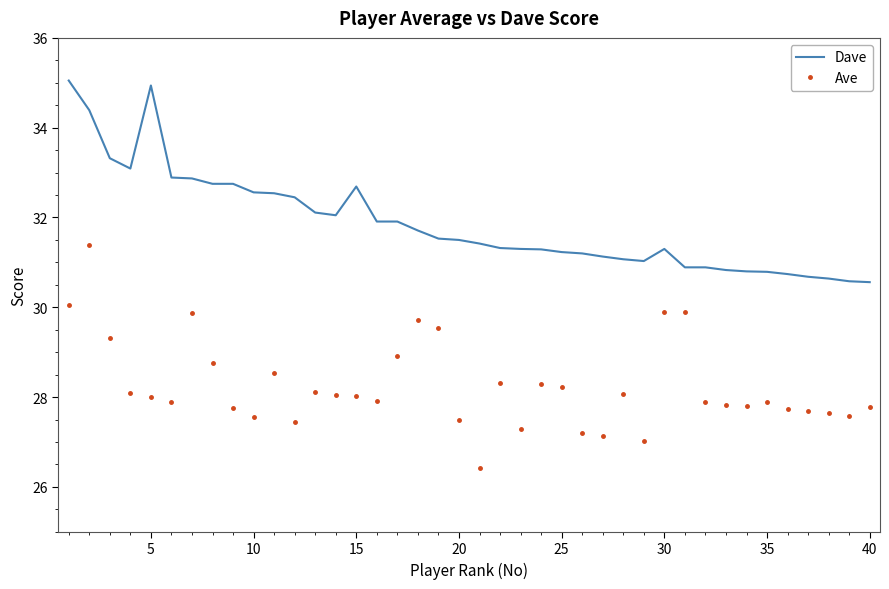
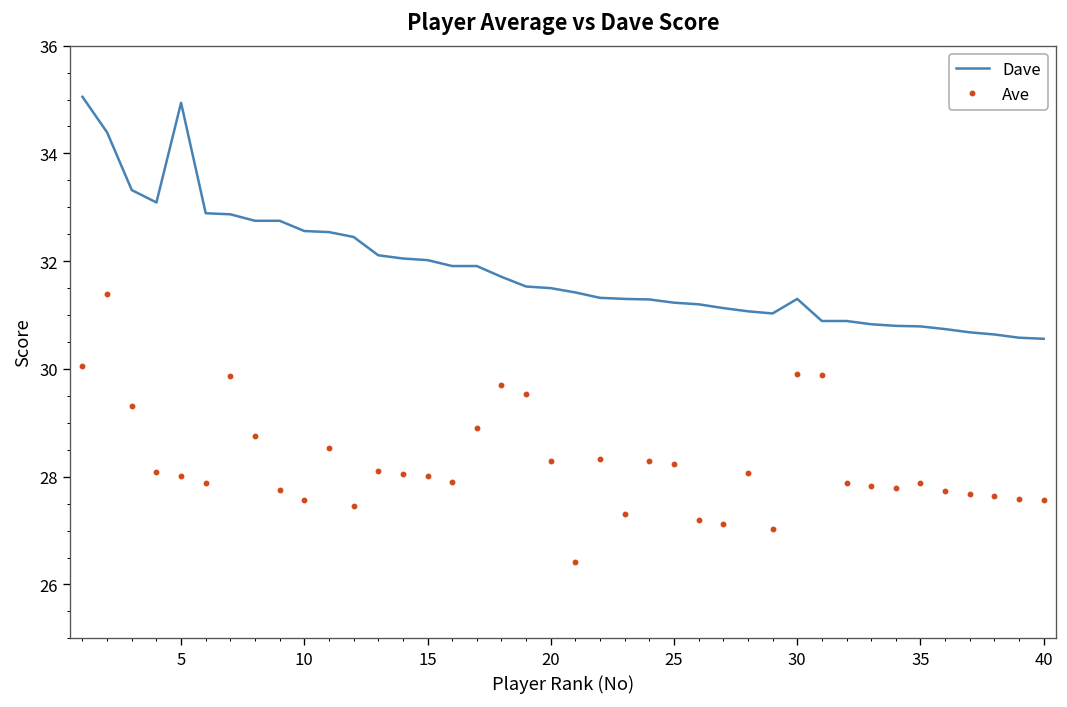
Dave, 15: 32.7 -> 32.0
Ave, 20: 27.5 -> 28.3
Ave, 40: 27.8 -> 27.6
